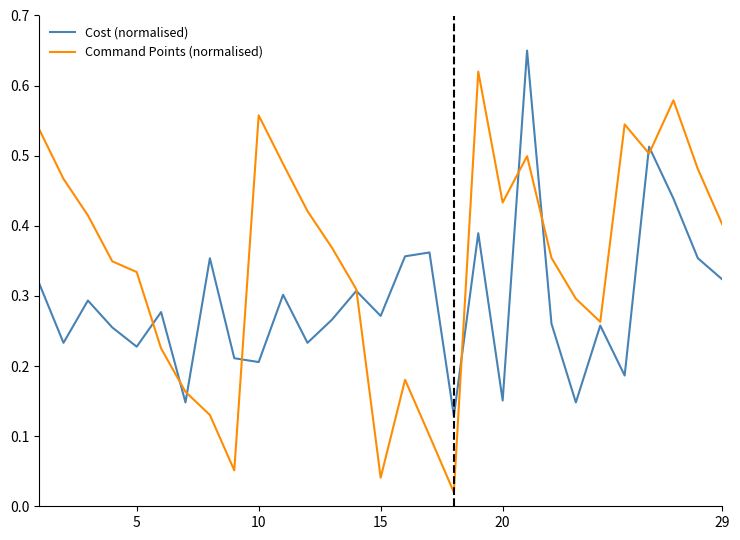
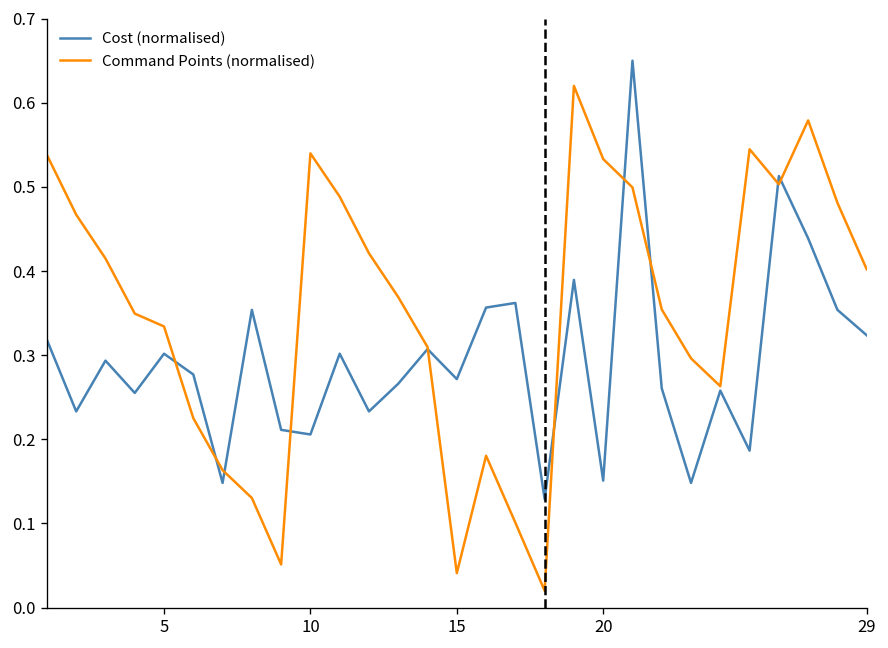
Cost (normalised), 5: 0.23 -> 0.30
Command Points (normalised), 10: 0.56 -> 0.54
Command Points (normalised), 20: 0.43 -> 0.53
